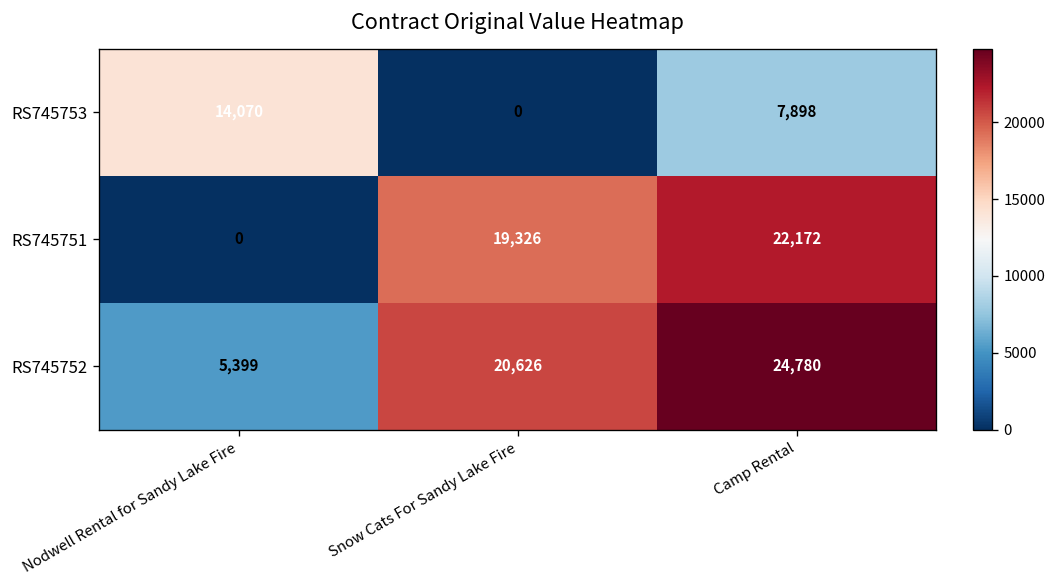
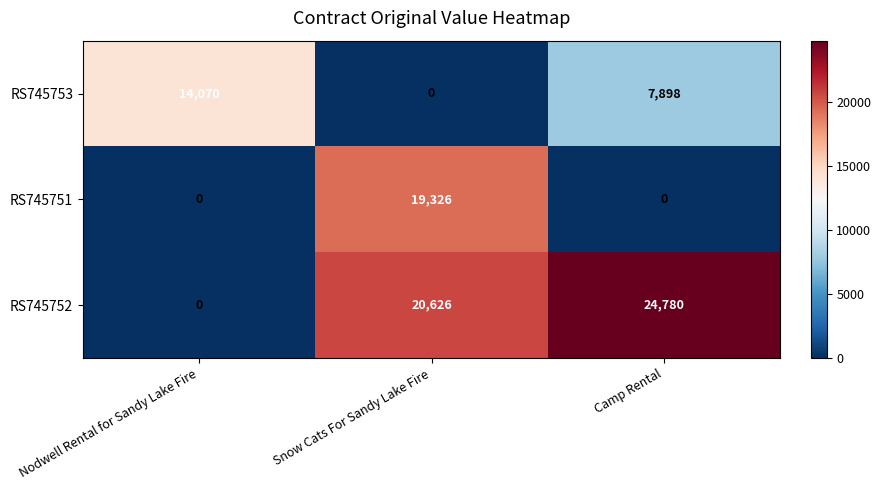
RS745751, Camp Rental: 22,172 -> 0
RS745752, Nodwell Rental for Sandy Lake Fire: 5,399 -> 0
